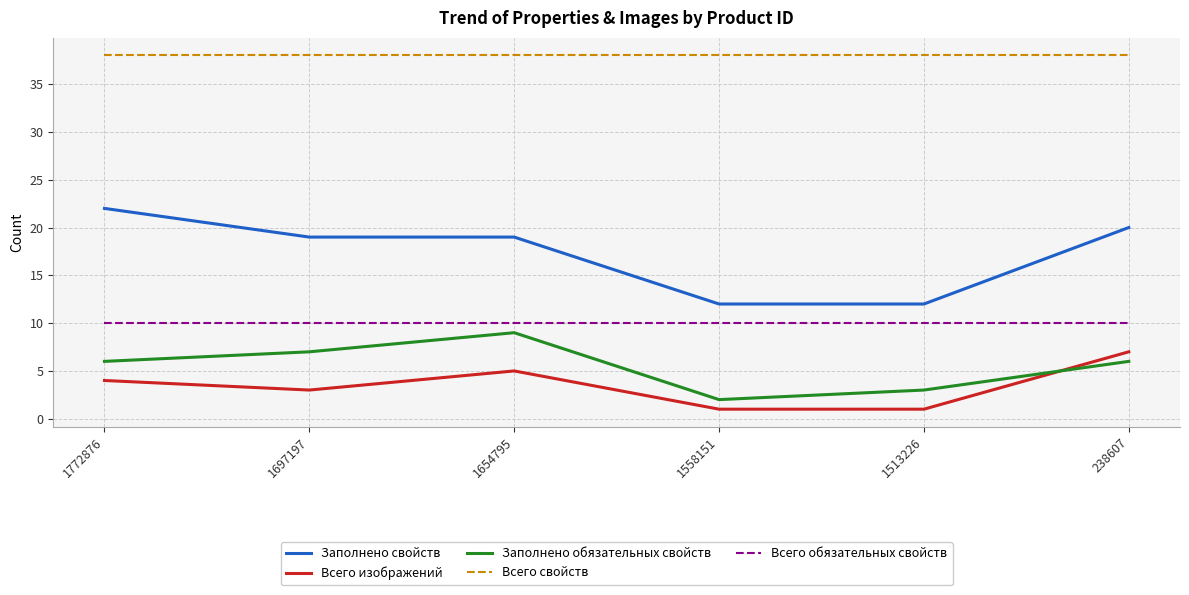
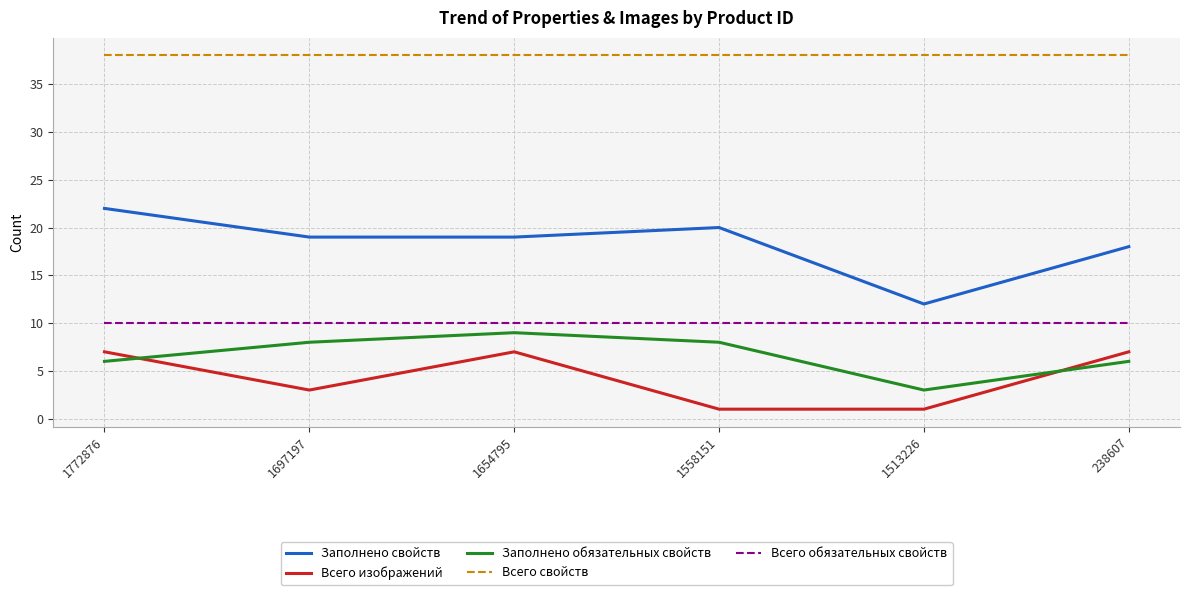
Всего изображений, 1772876: 4 -> 7
Заполнено обязательных свойств, 1697197: 7 -> 8
Всего изображений, 1654795: 5 -> 7
Заполнено свойств, 1558151: 12 -> 20
Заполнено обязательных свойств, 1558151: 2 -> 8
Заполнено свойств, 238607: 20 -> 18
